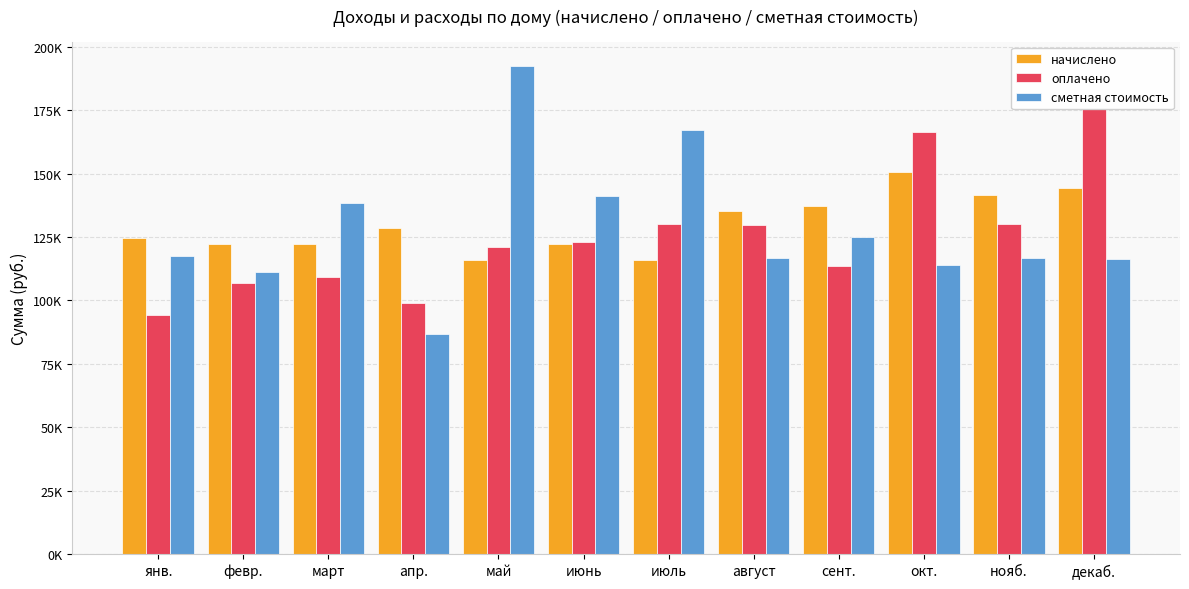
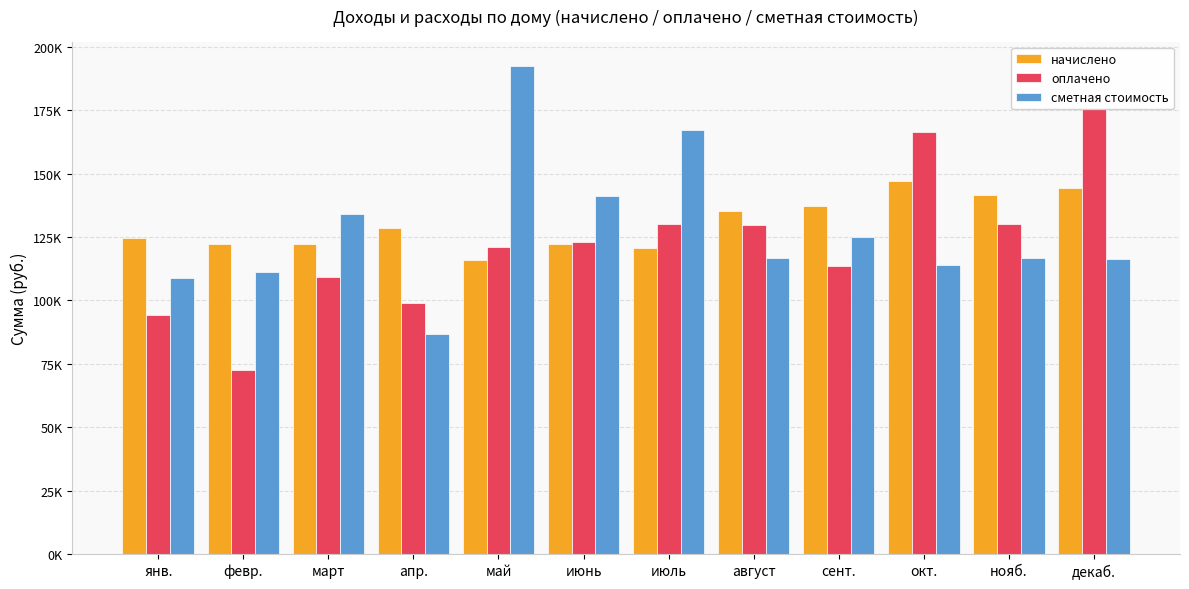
сметная стоимость, янв.: 117000 -> 109000
оплачено, февр.: 107000 -> 72000
сметная стоимость, март: 138000 -> 134000
начислено, июль: 116000 -> 121000
начислено, окт.: 150000 -> 147000
